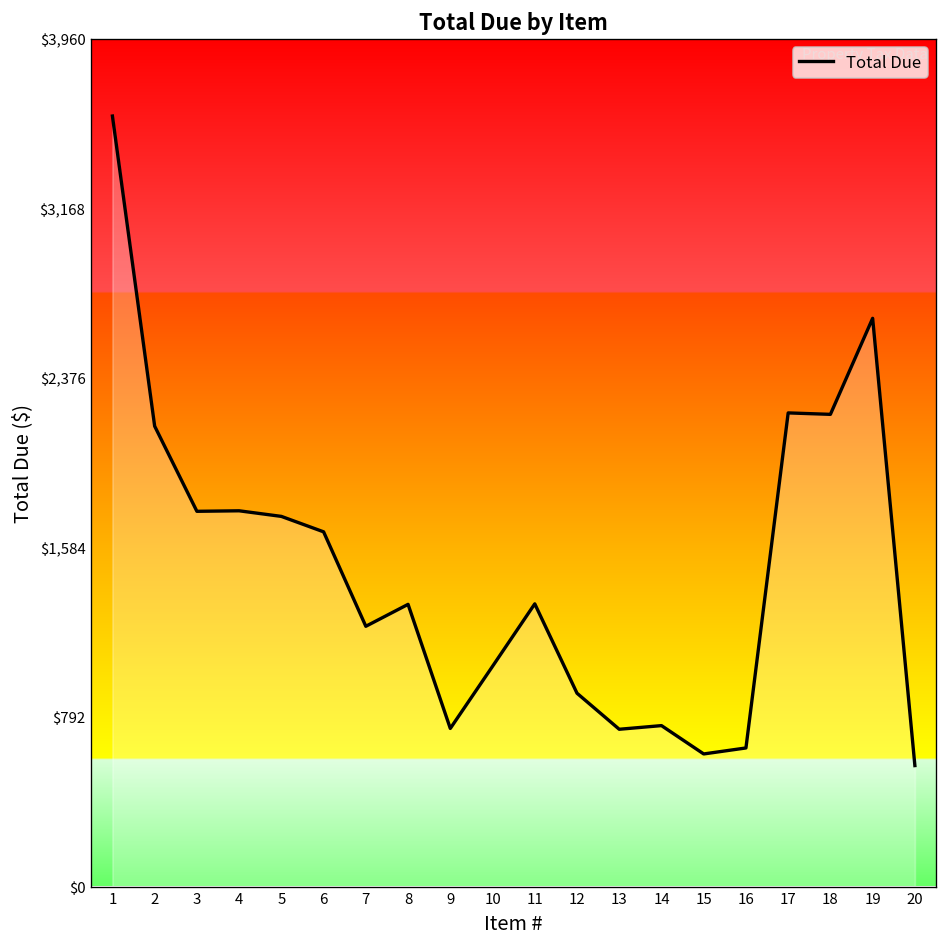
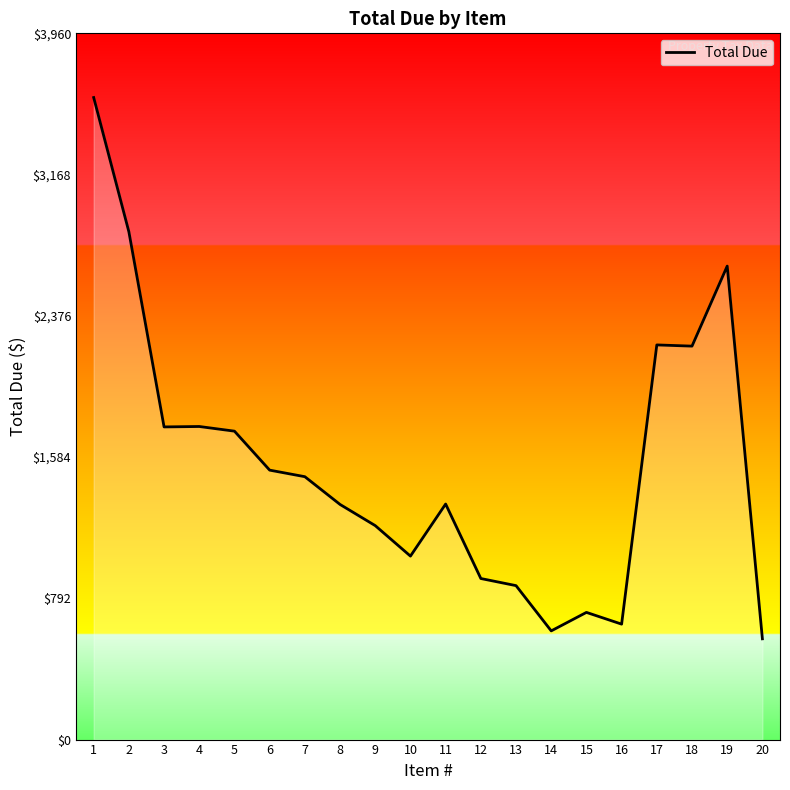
2: $2,150 -> $2,850
6: $1,660 -> $1,510
7: $1,220 -> $1,470
9: $740 -> $1,200
13: $730 -> $860
14: $750 -> $610
15: $620 -> $710
